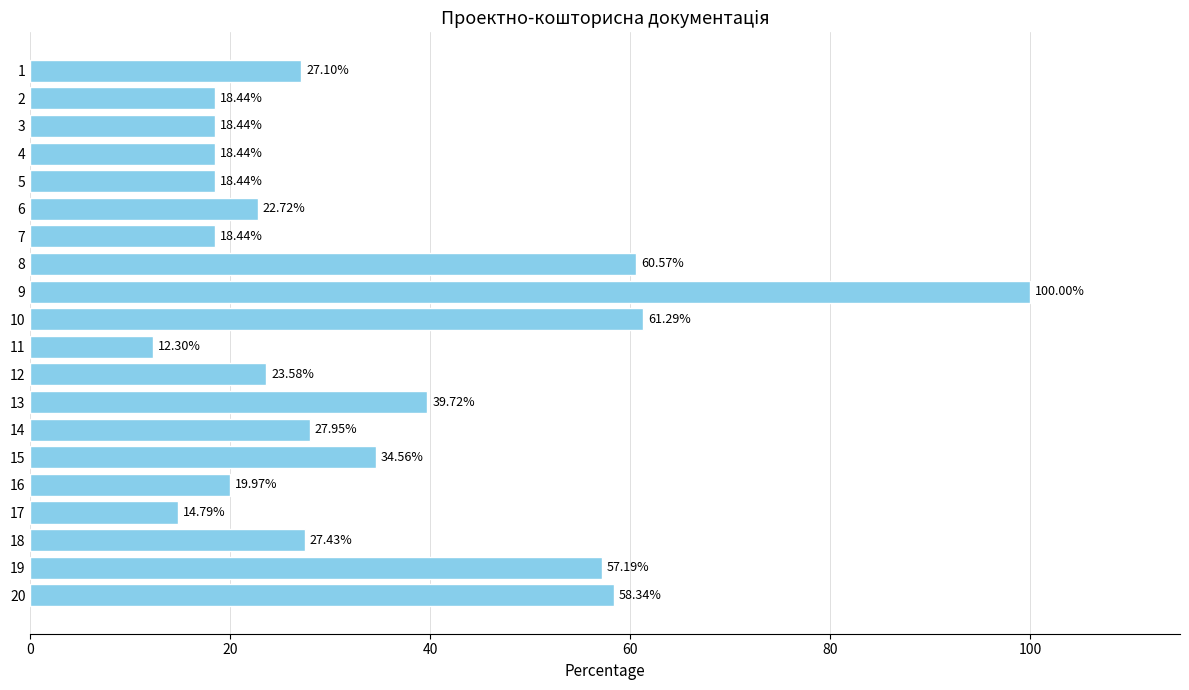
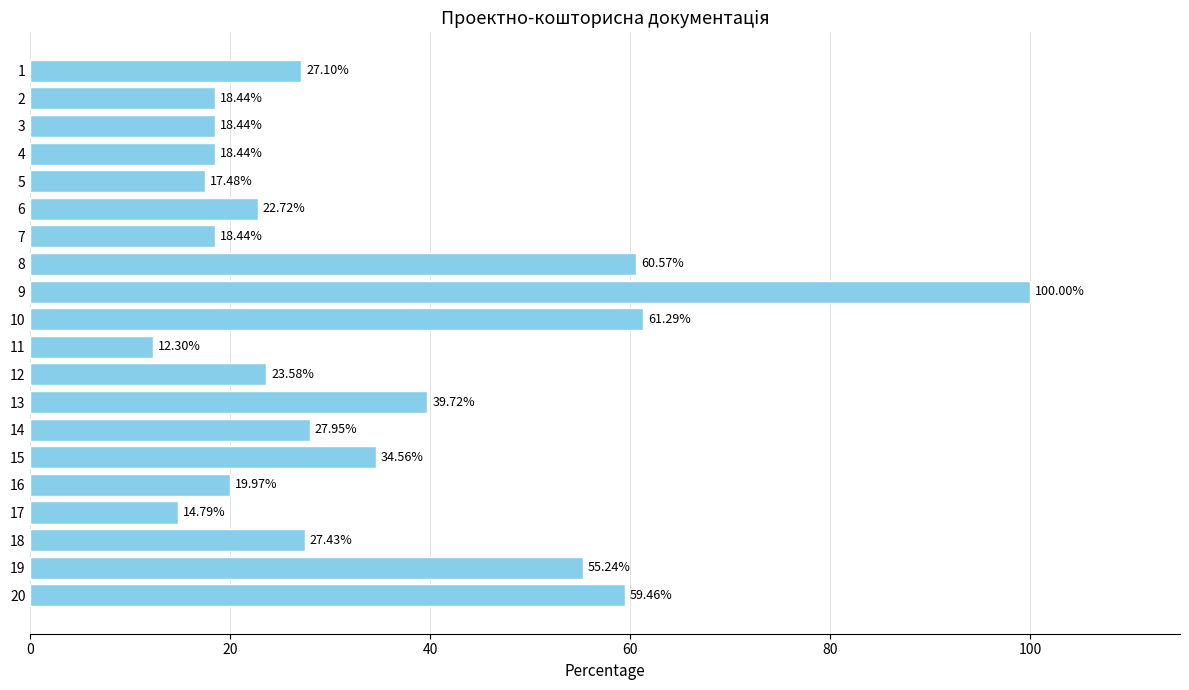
5: 18.44% -> 17.48%
19: 57.19% -> 55.24%
20: 58.34% -> 59.46%
